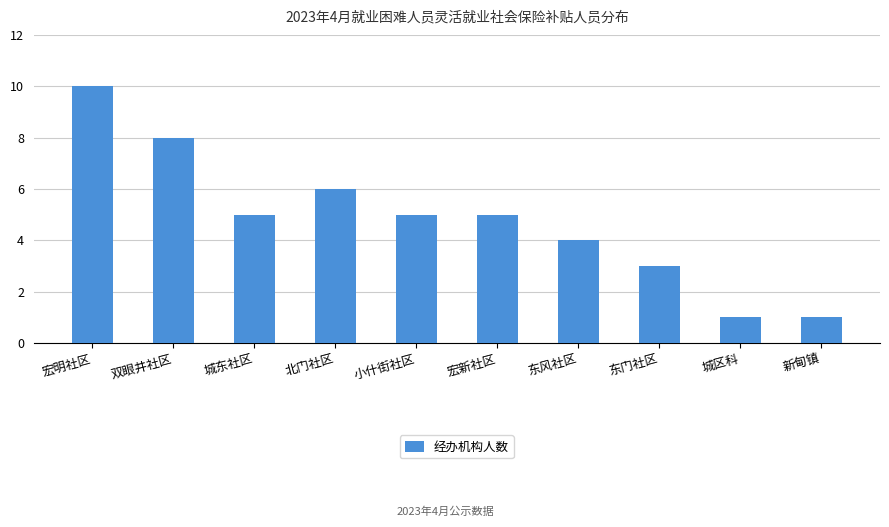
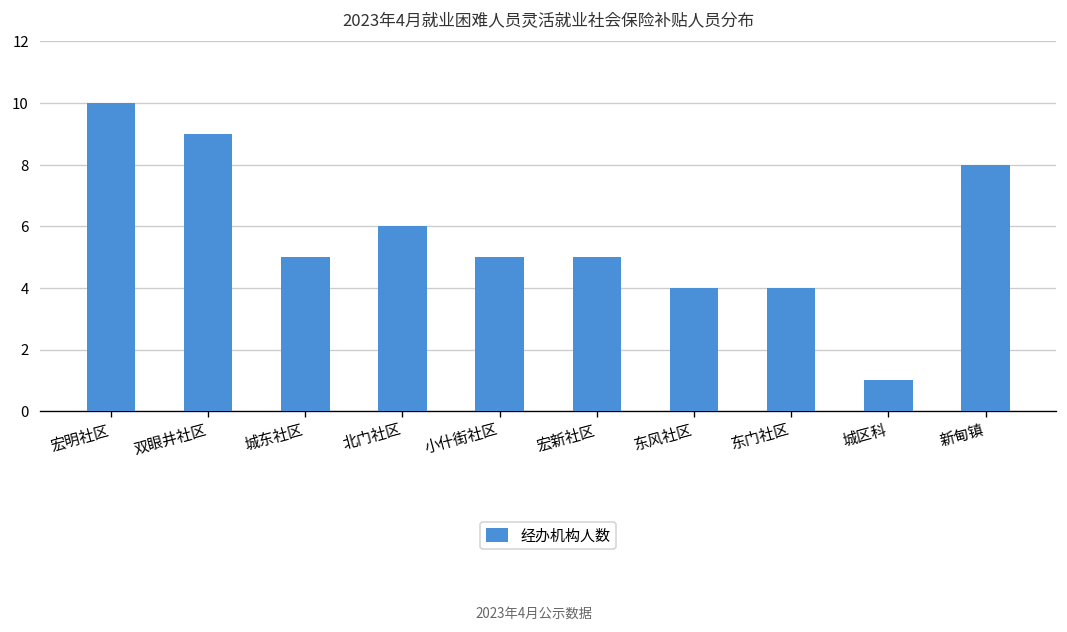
双眼井社区: 8 -> 9
东门社区: 3 -> 4
新甸镇: 1 -> 8
